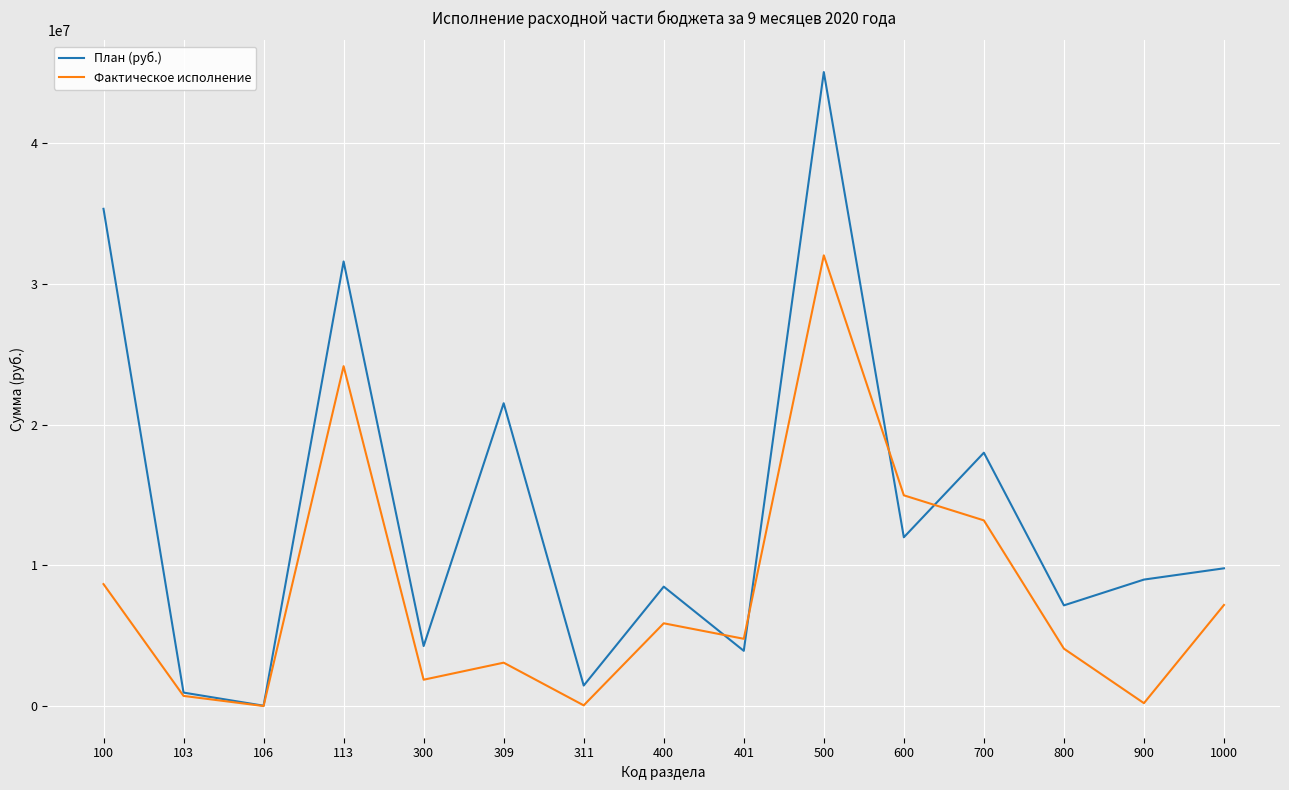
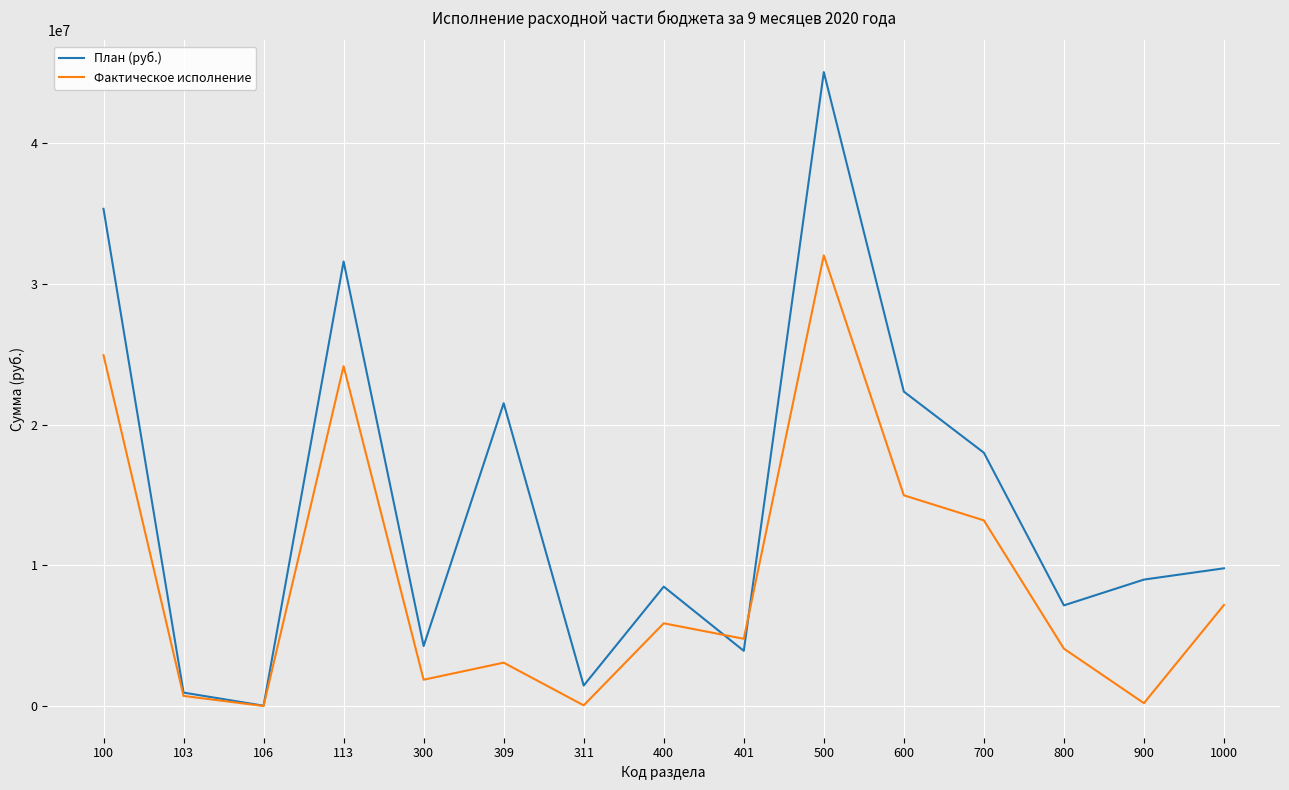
Фактическое исполнение, 100: 8700000 -> 24900000
План (руб.), 600: 12000000 -> 22300000
